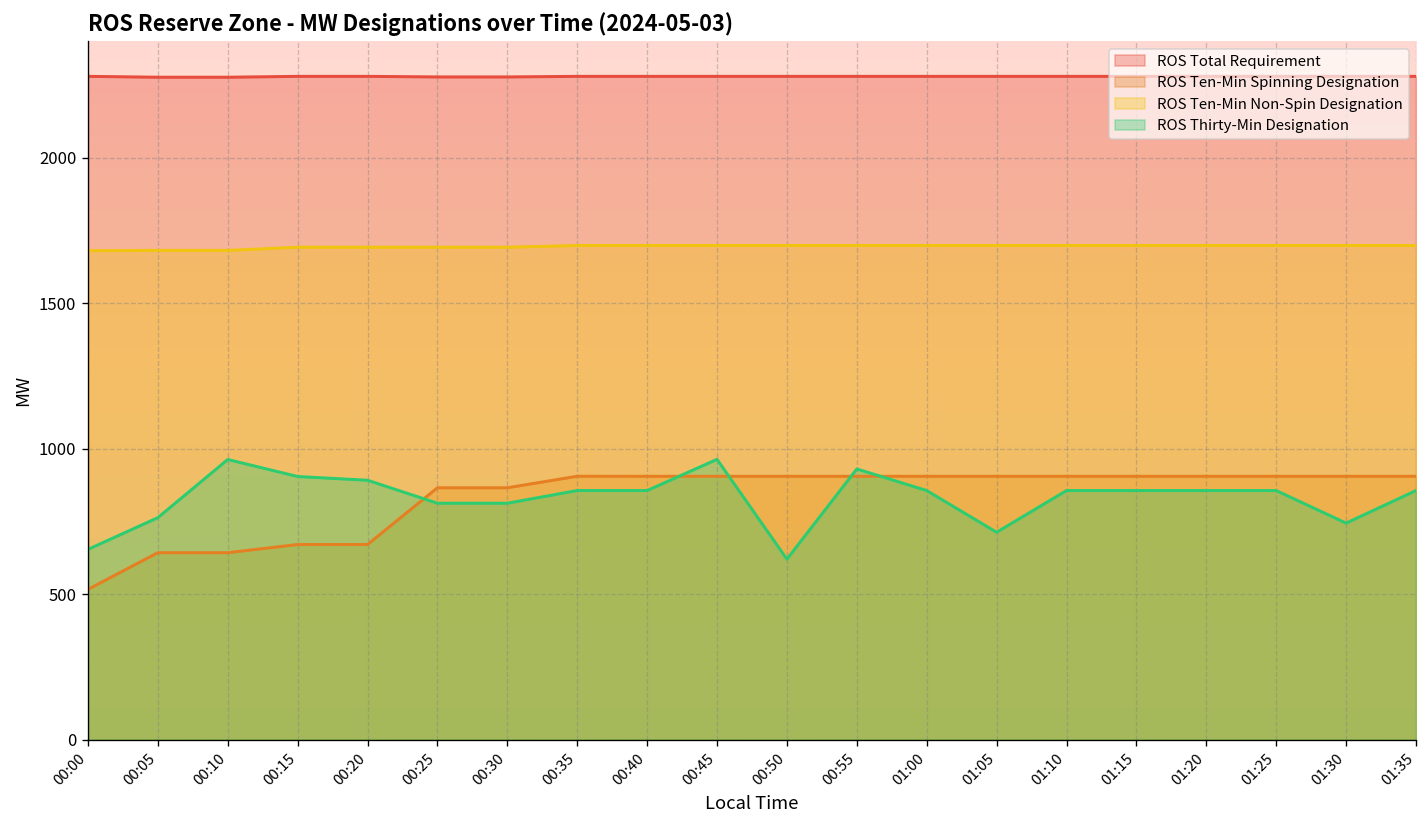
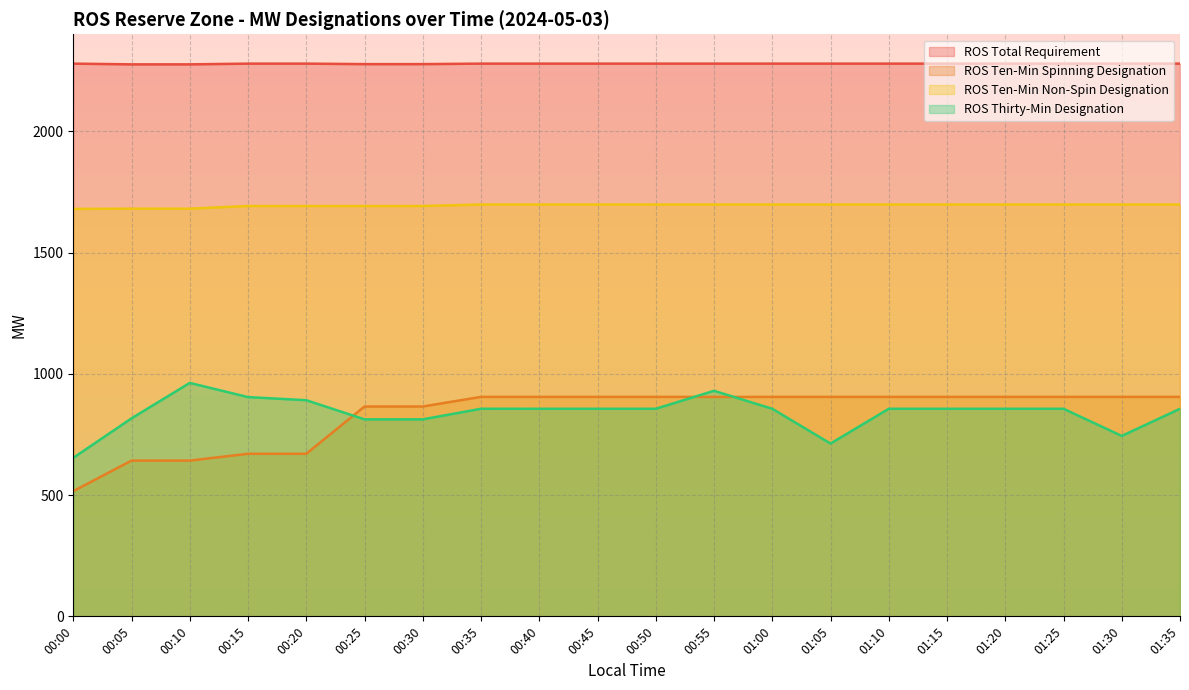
ROS Thirty-Min Designation, 00:05: 760 -> 820
ROS Thirty-Min Designation, 00:45: 960 -> 860
ROS Thirty-Min Designation, 00:50: 620 -> 860
